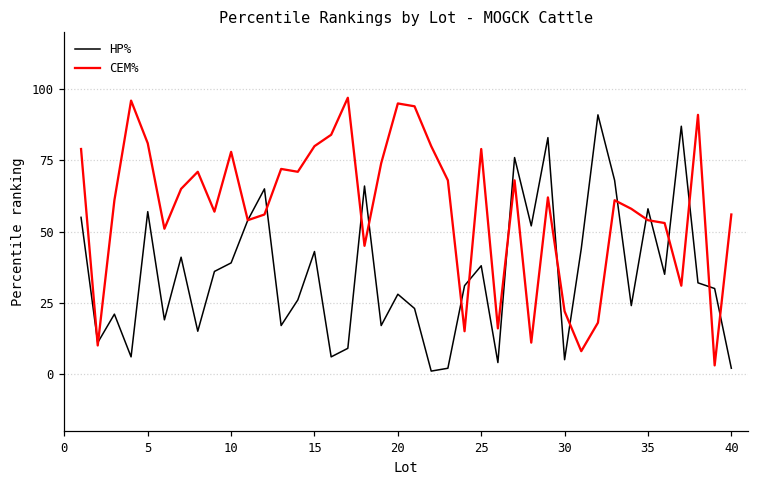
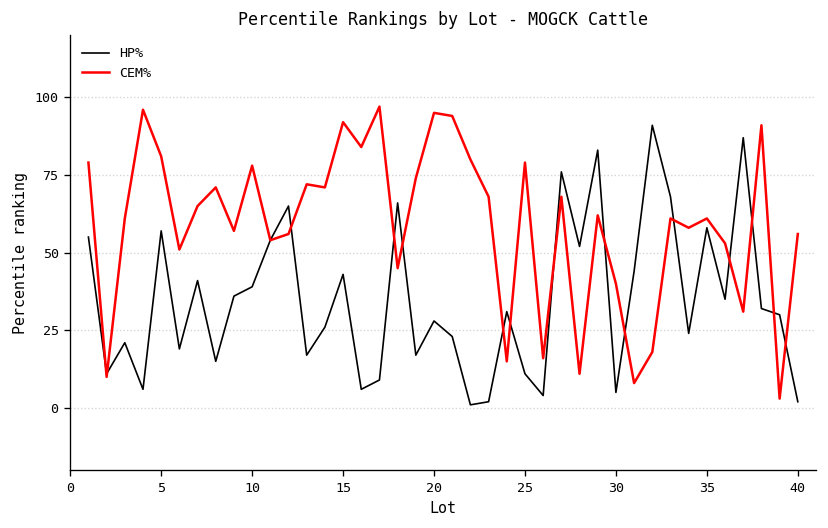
CEM%, 15: 80 -> 92
HP%, 25: 38 -> 11
CEM%, 30: 22 -> 40
CEM%, 35: 54 -> 61
